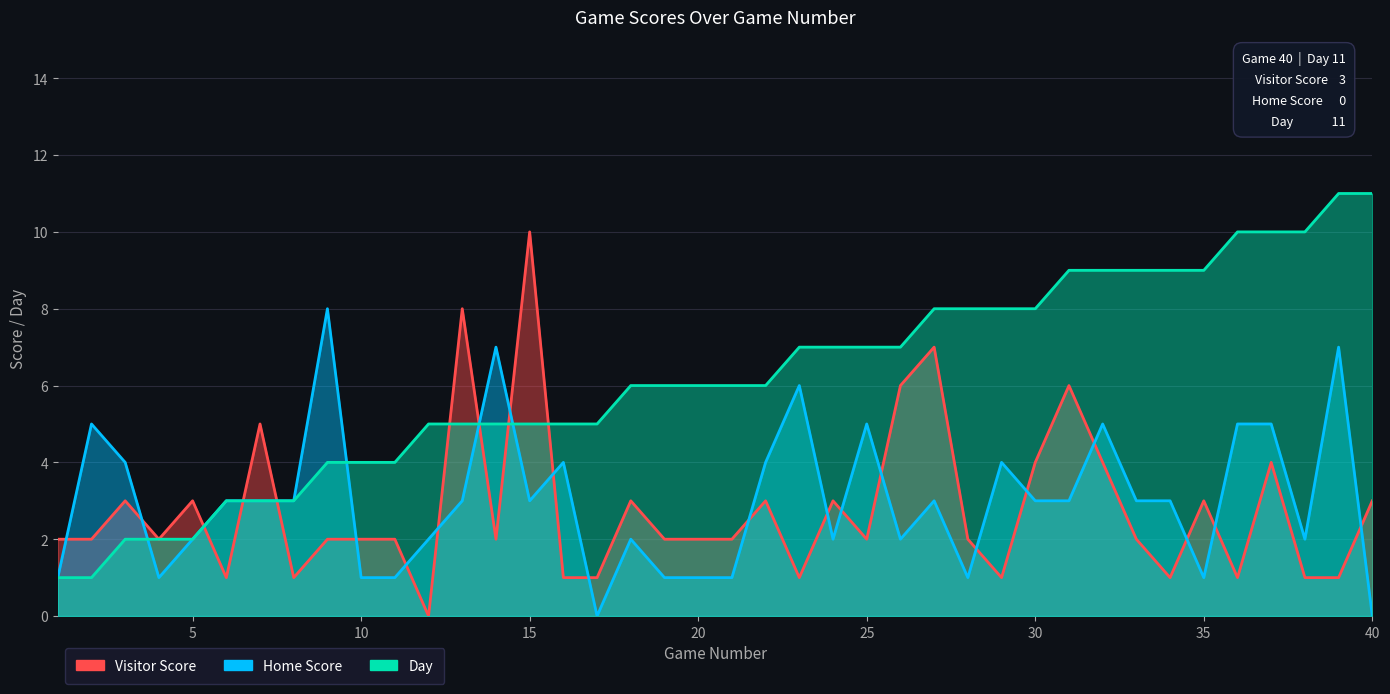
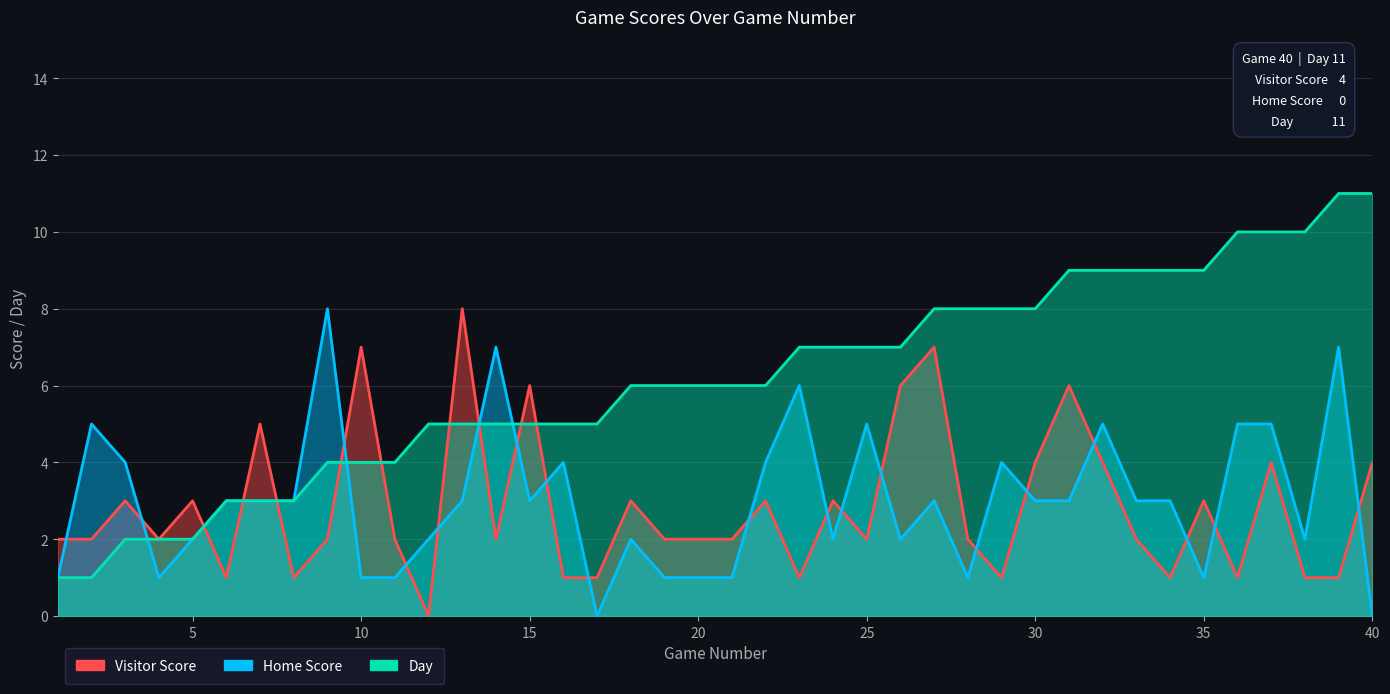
Visitor Score, 10: 2 -> 7
Visitor Score, 15: 10 -> 6
Visitor Score, 40: 3 -> 4
